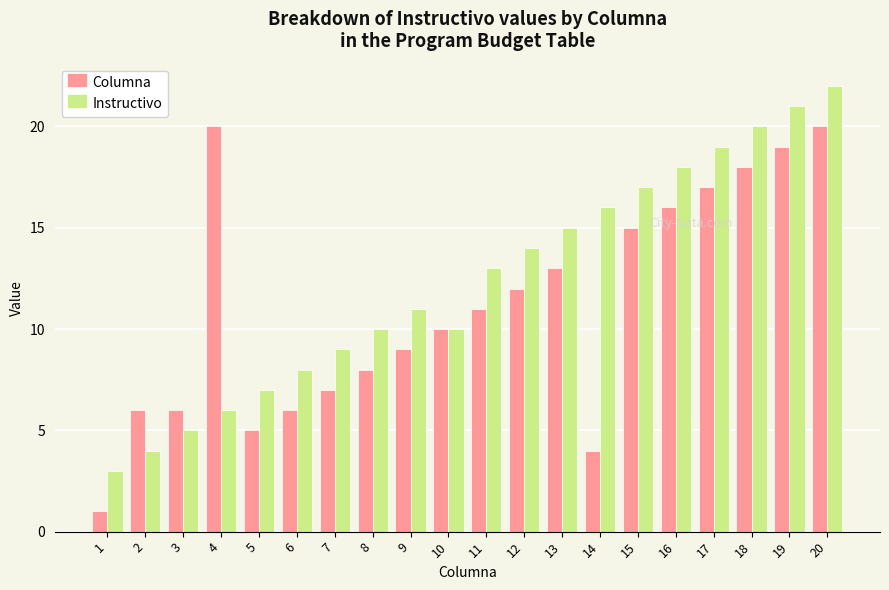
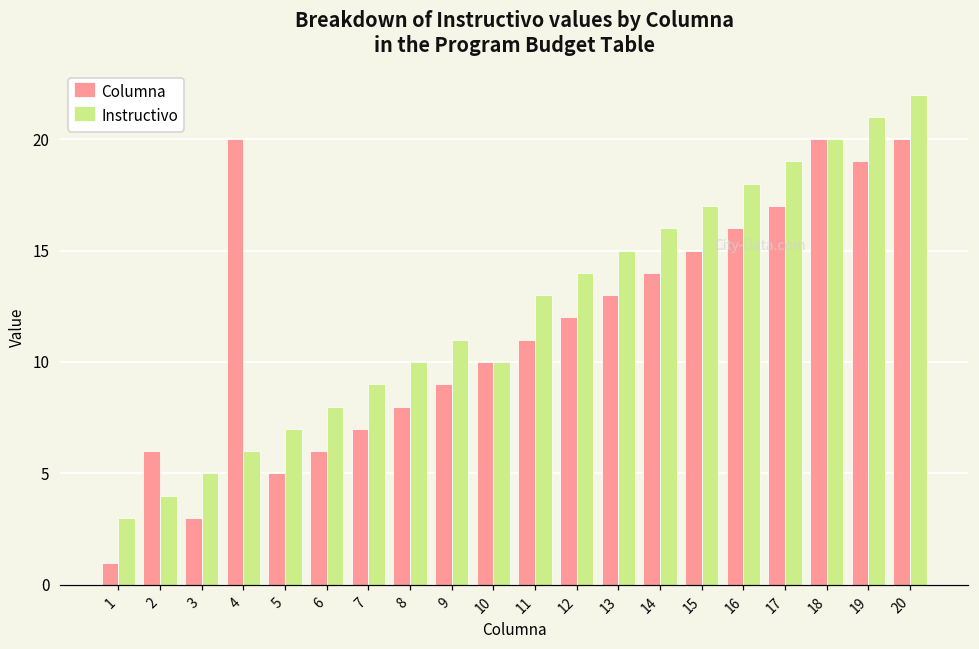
Columna, 3: 6 -> 3
Columna, 14: 4 -> 14
Columna, 18: 18 -> 20
